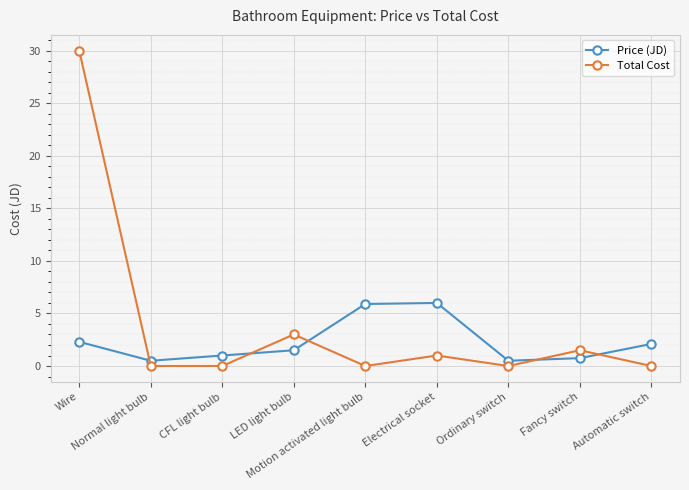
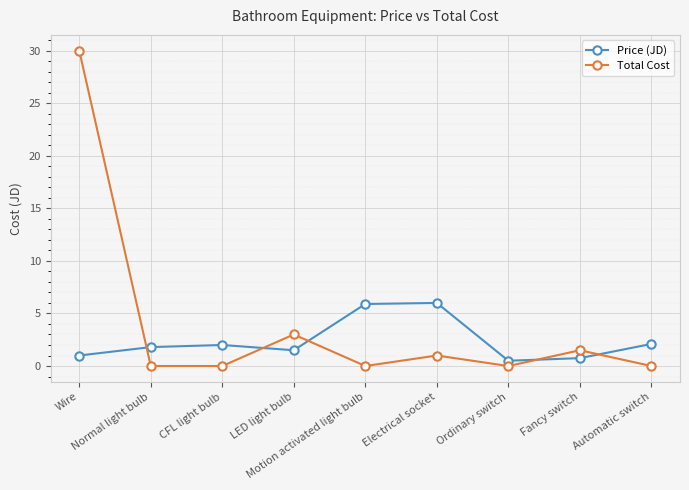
Price (JD), Wire: 2.3 -> 1.0
Price (JD), Normal light bulb: 0.5 -> 1.8
Price (JD), CFL light bulb: 1 -> 2
